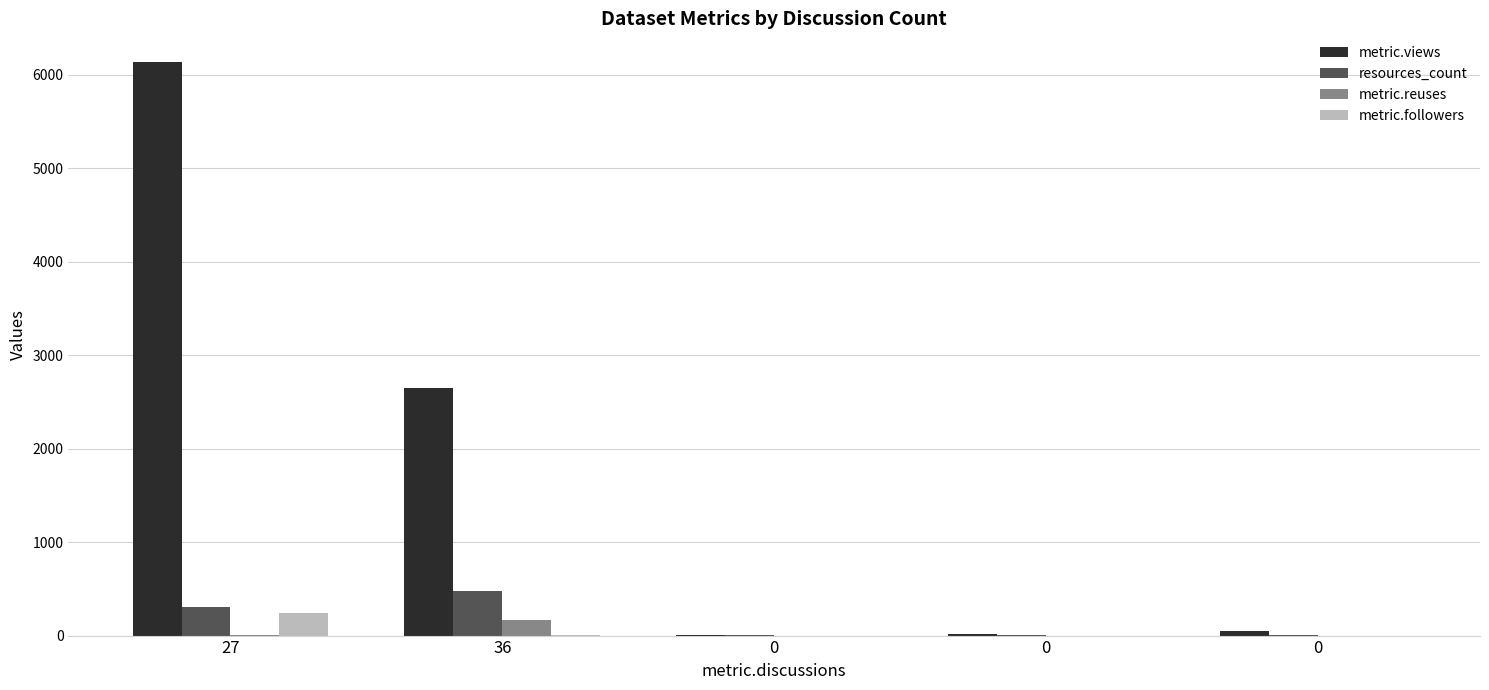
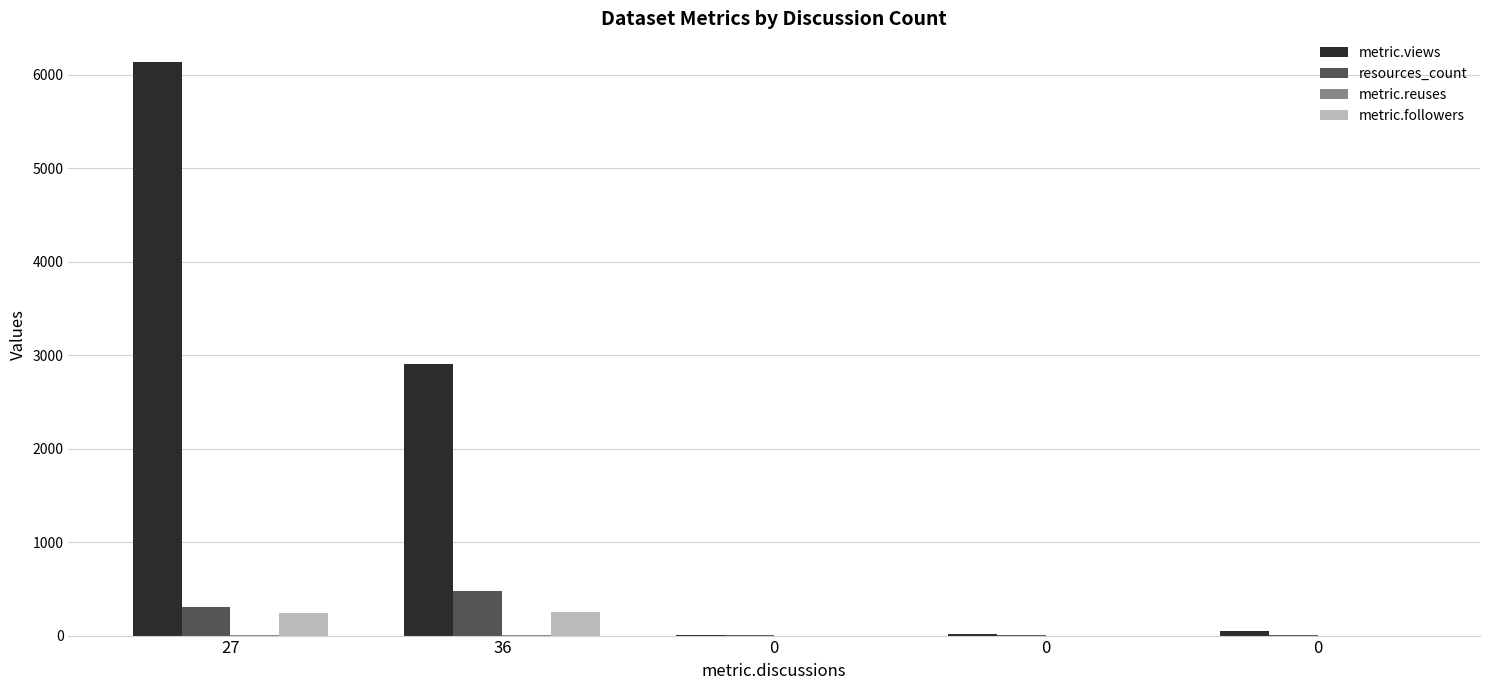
metric.views, 36: 2600 -> 2900
metric.reuses, 36: 200 -> 0
metric.followers, 36: 0 -> 200
